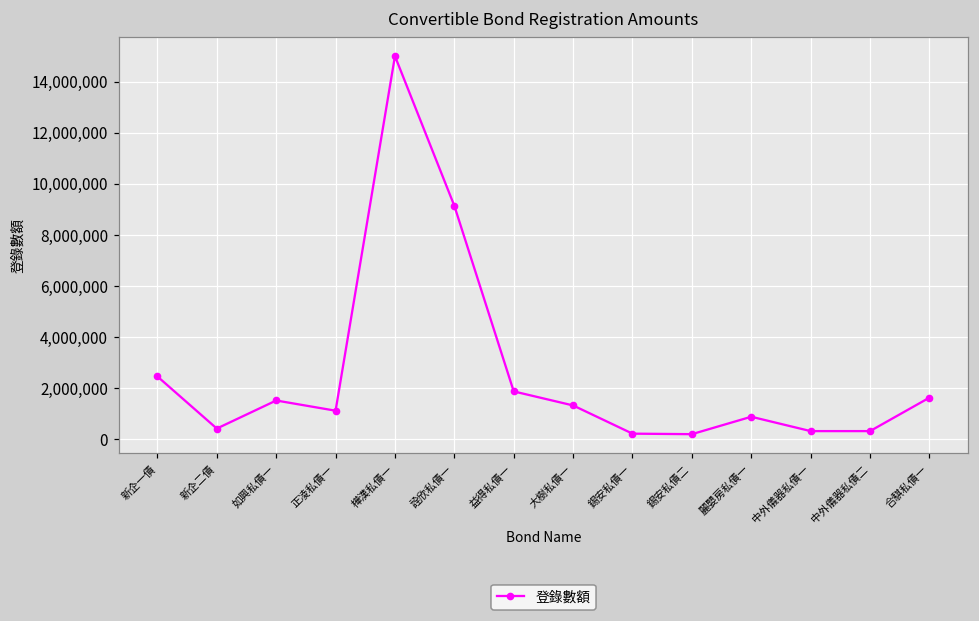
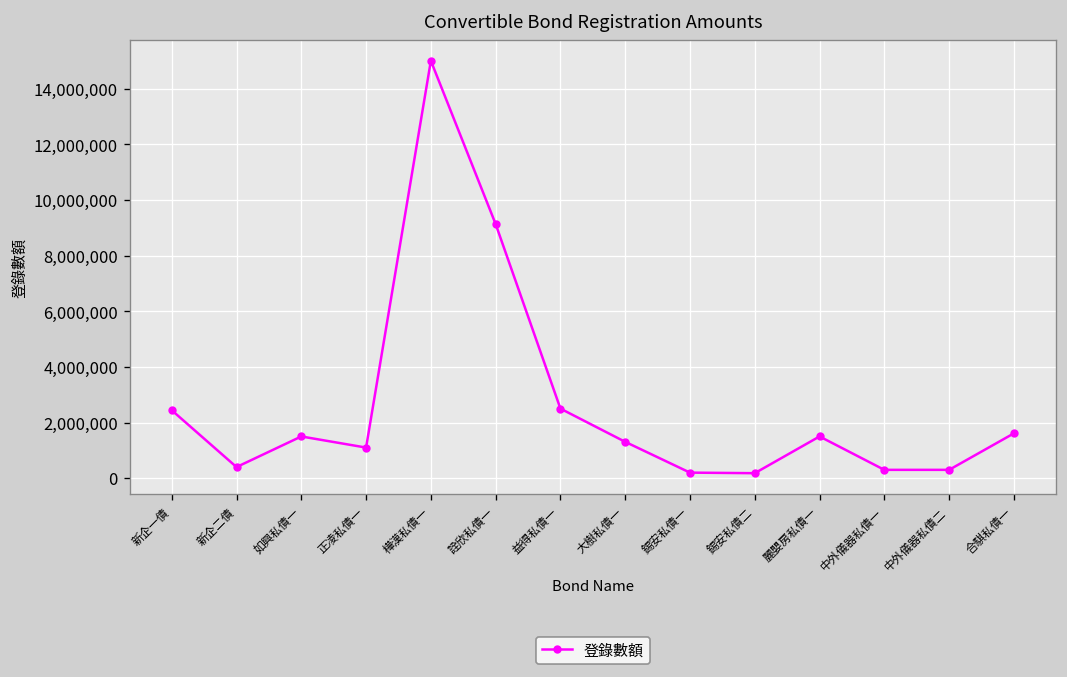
益得私債一: 1,900,000 -> 2,500,000
麗嬰房私債一: 900,000 -> 1,500,000
